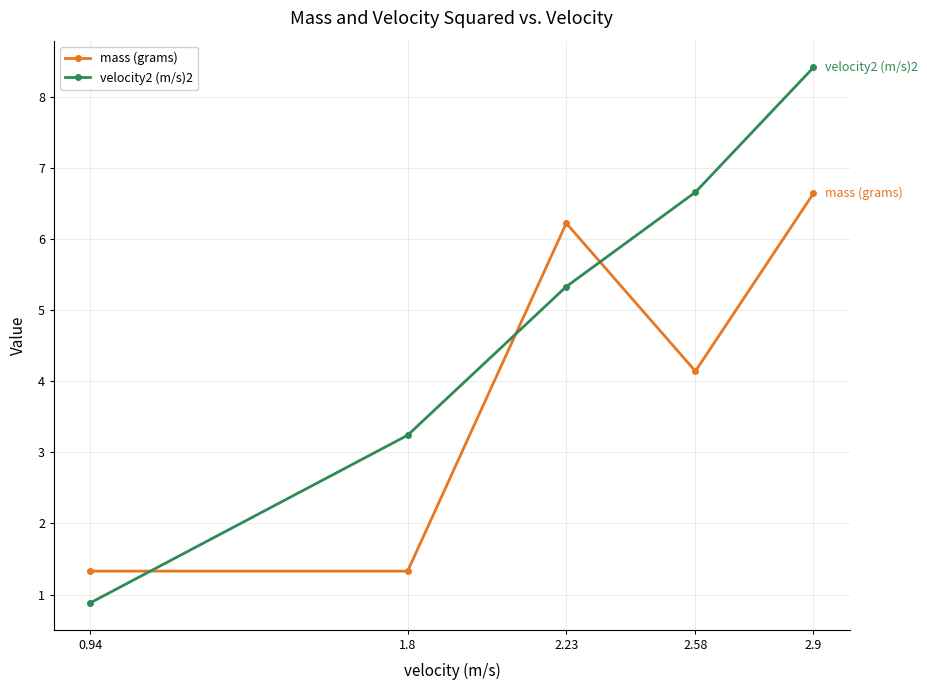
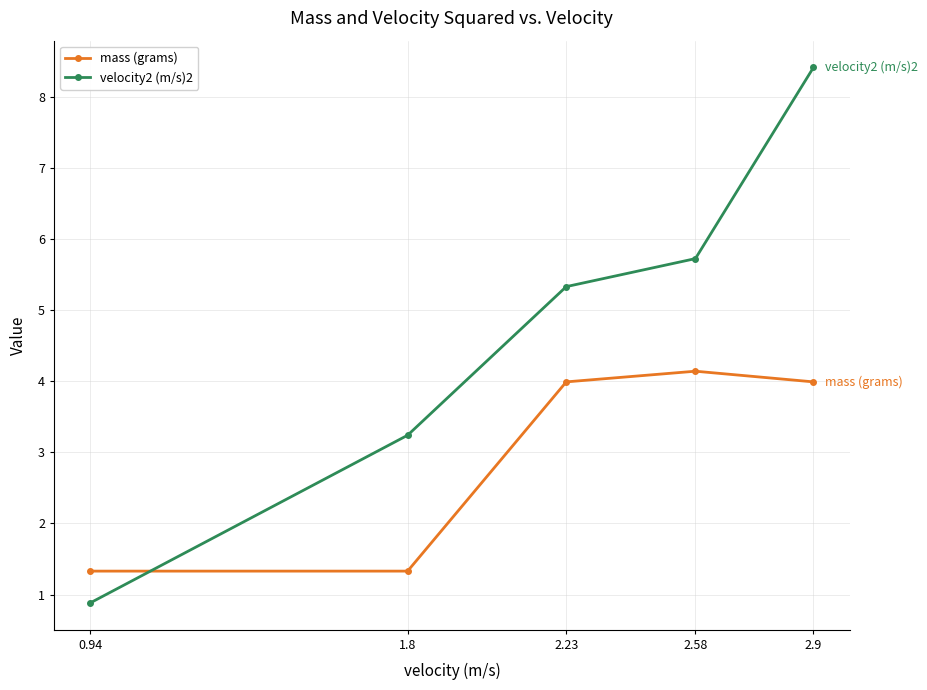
mass (grams), 2.23: 6.2 -> 4.0
velocity2 (m/s)2, 2.58: 6.7 -> 5.7
mass (grams), 2.9: 6.6 -> 4.0
